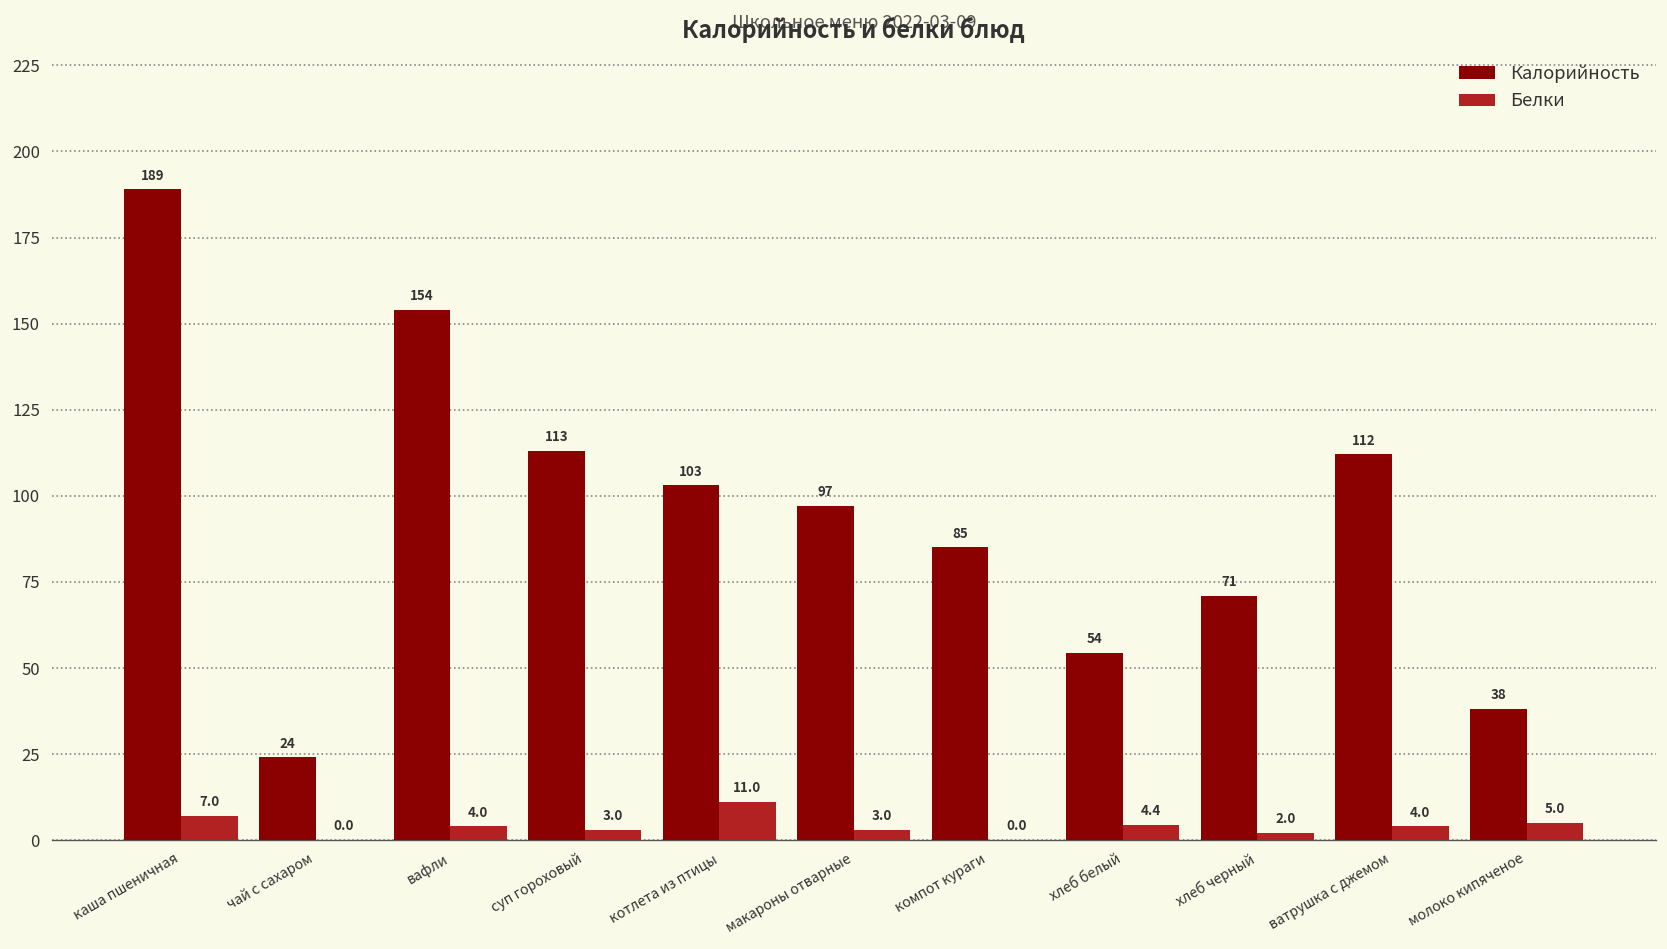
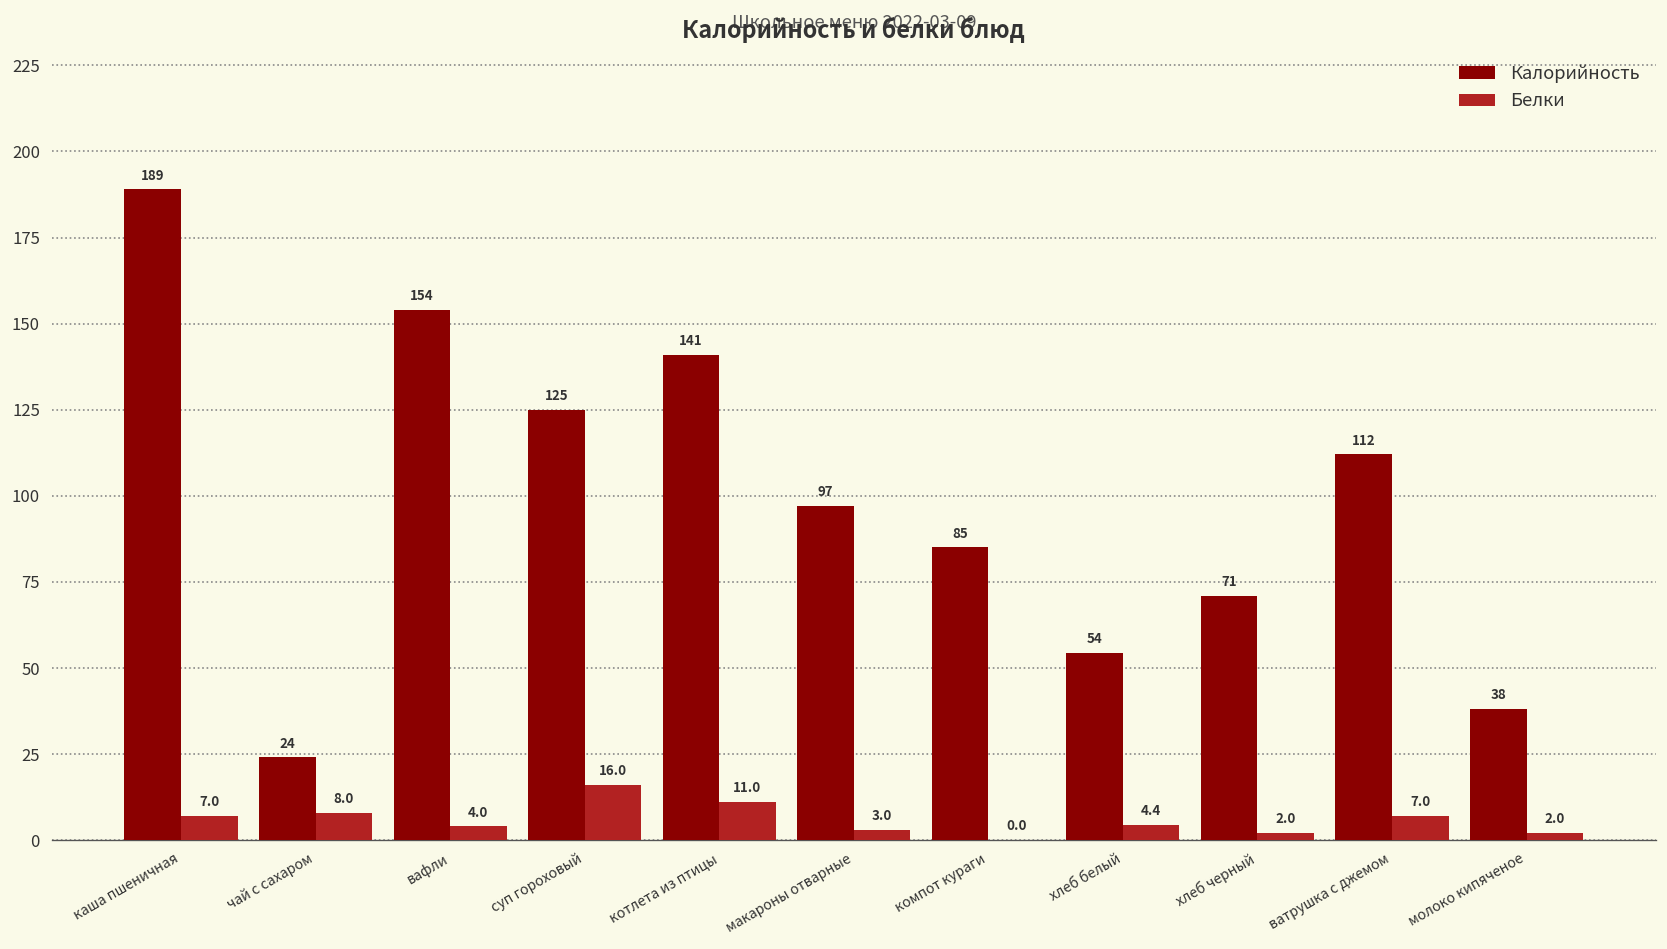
Белки, чай с сахаром: 0.0 -> 8.0
Калорийность, суп гороховый: 113 -> 125
Белки, суп гороховый: 3.0 -> 16.0
Калорийность, котлета из птицы: 103 -> 141
Белки, ватрушка с джемом: 4.0 -> 7.0
Белки, молоко кипяченое: 5.0 -> 2.0
